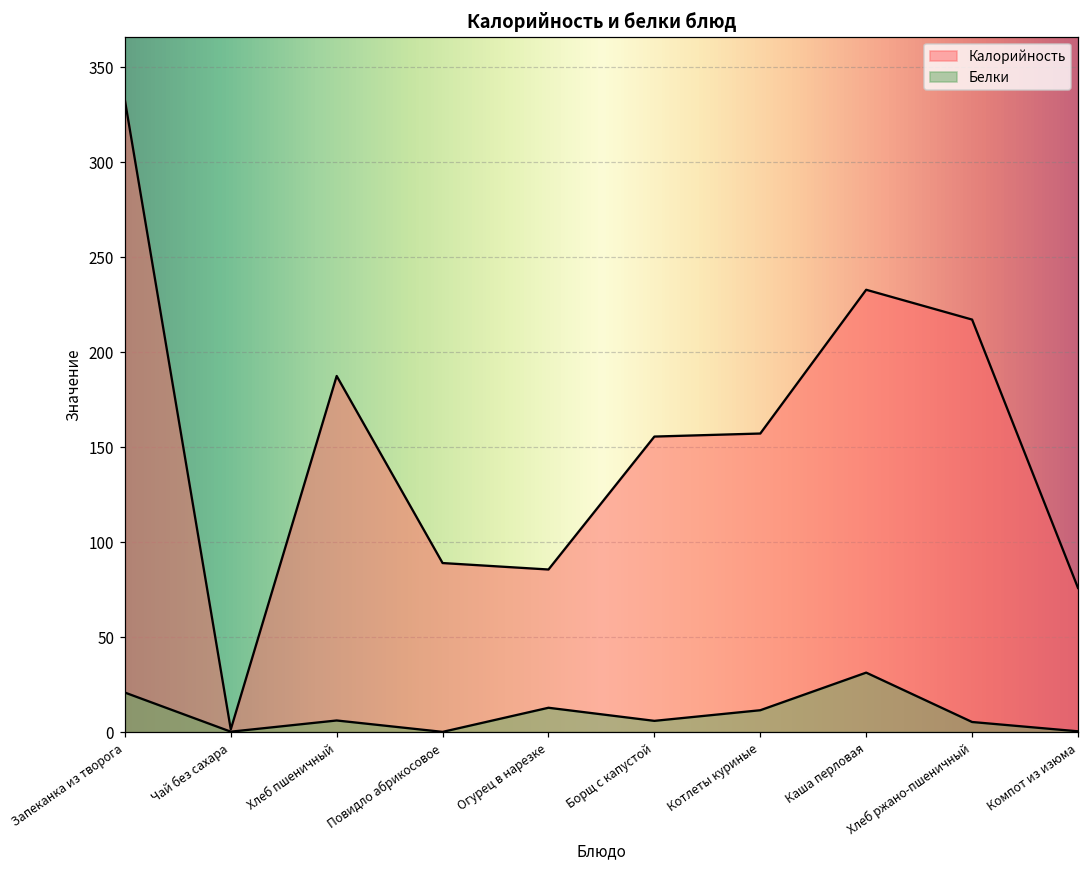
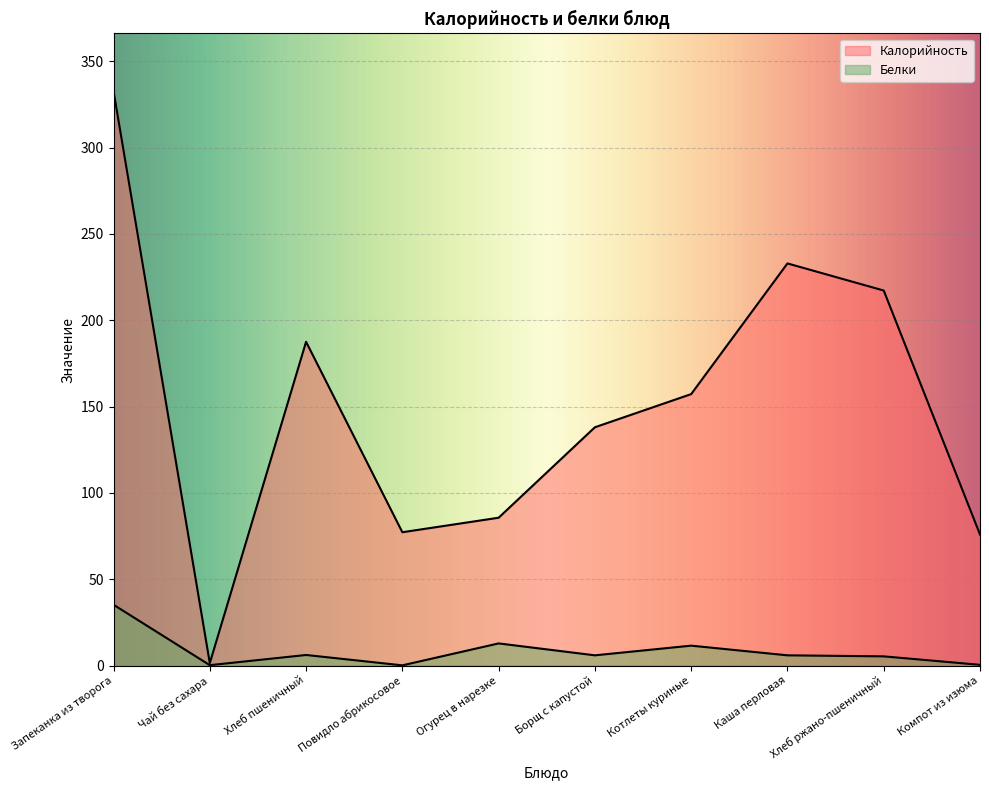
Белки, Запеканка из творога: 21 -> 35
Калорийность, Повидло абрикосовое: 89 -> 77
Калорийность, Борщ с капустой: 156 -> 138
Белки, Каша перловая: 31 -> 6
